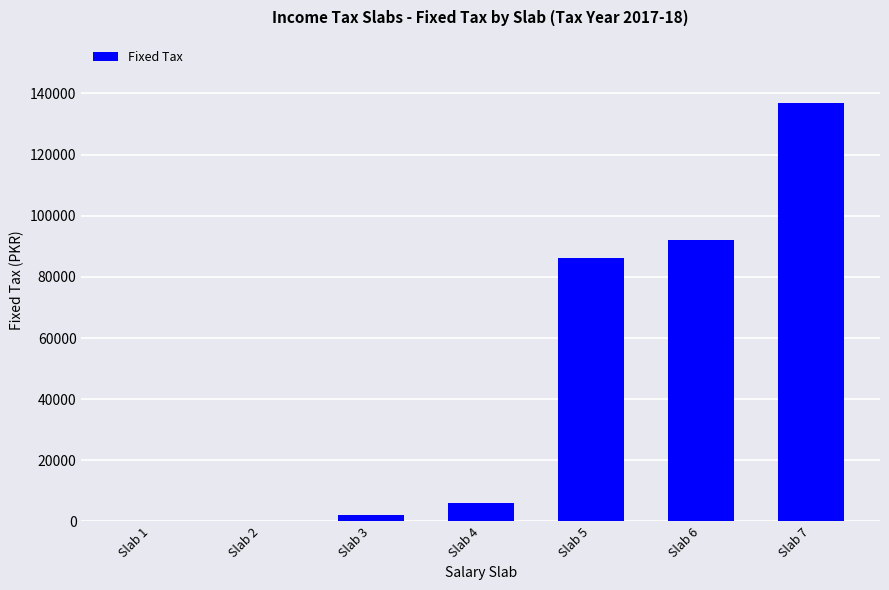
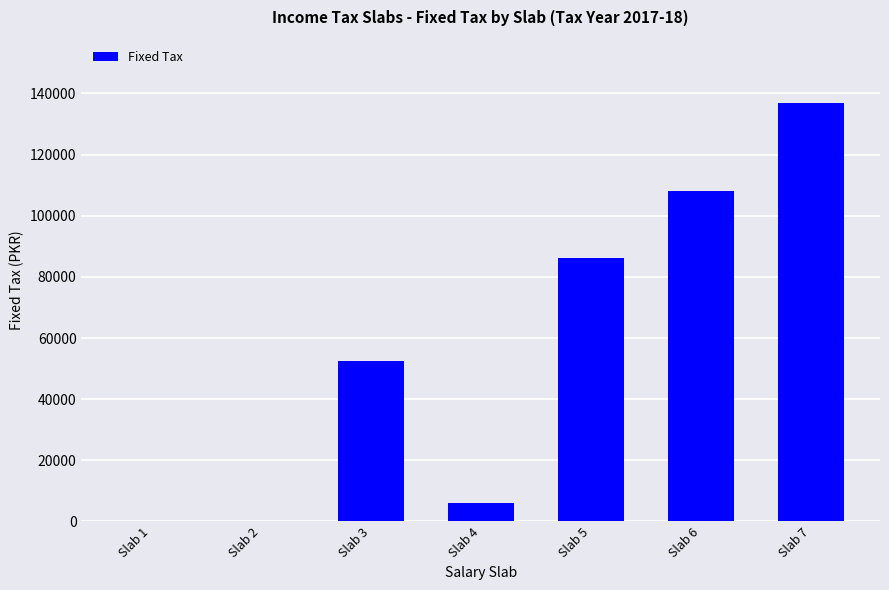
Slab 3: 2000 -> 53000
Slab 6: 92000 -> 108000
